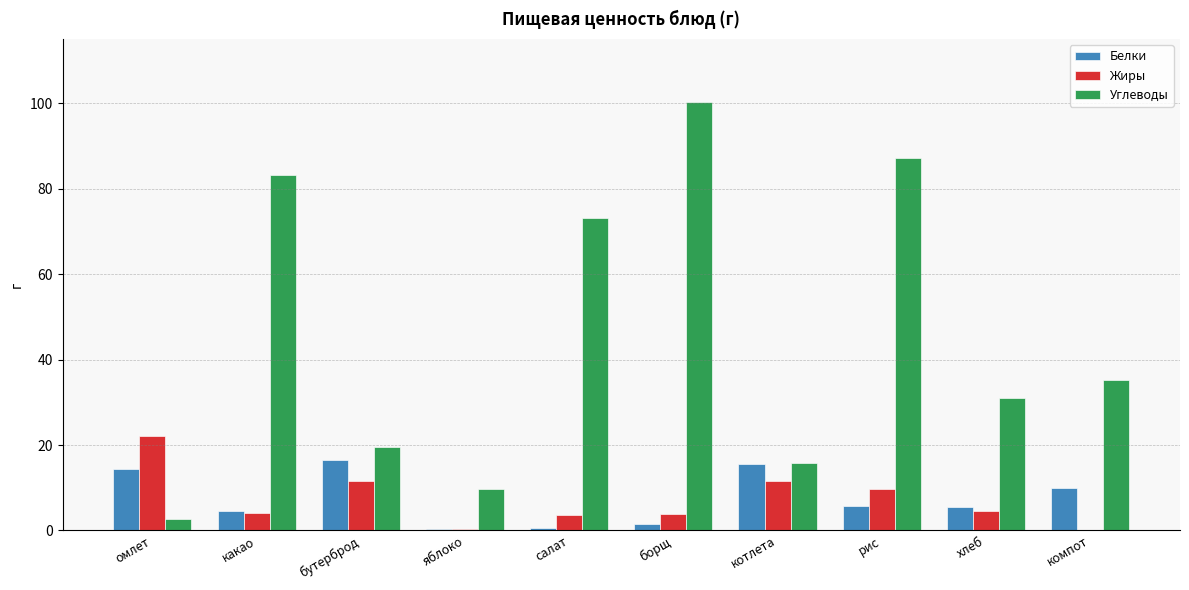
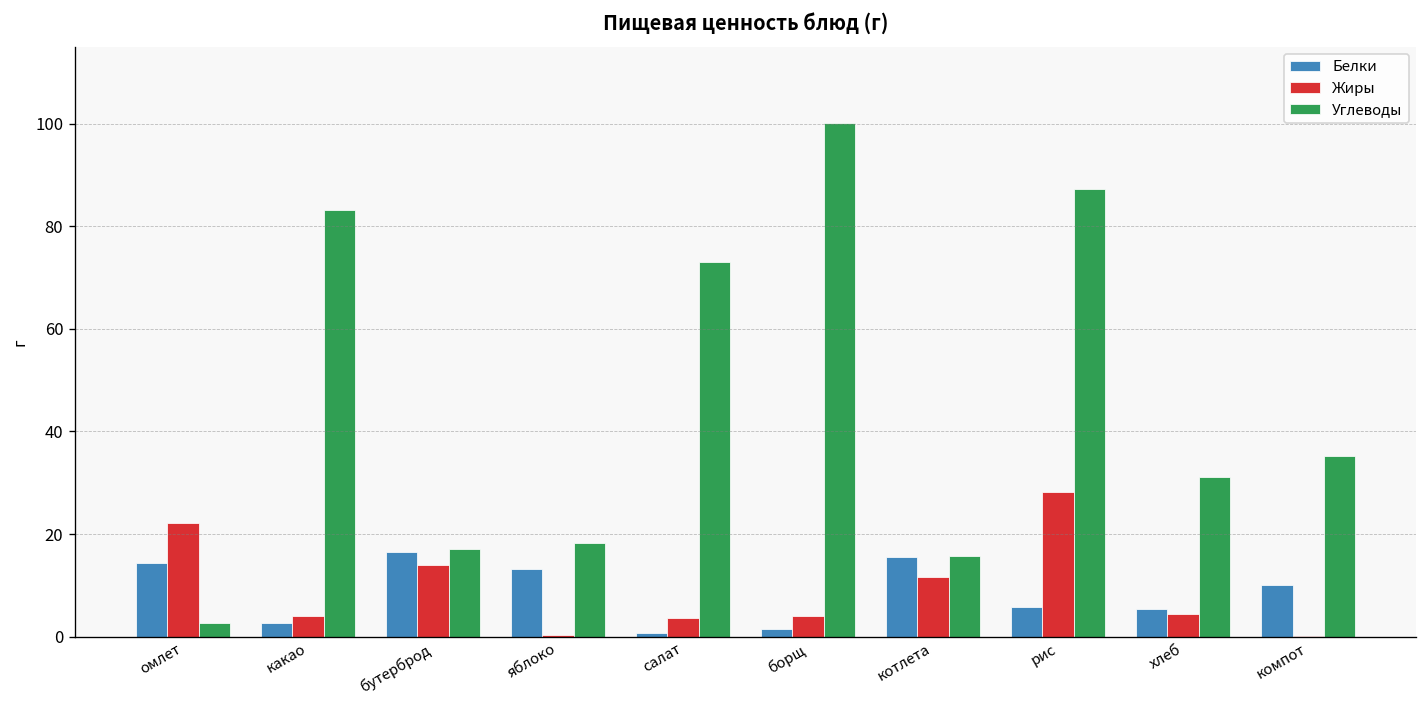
Белки, какао: 5 -> 3
Жиры, бутерброд: 12 -> 14
Углеводы, бутерброд: 20 -> 17
Белки, яблоко: 0 -> 13
Углеводы, яблоко: 10 -> 18
Жиры, рис: 10 -> 28
